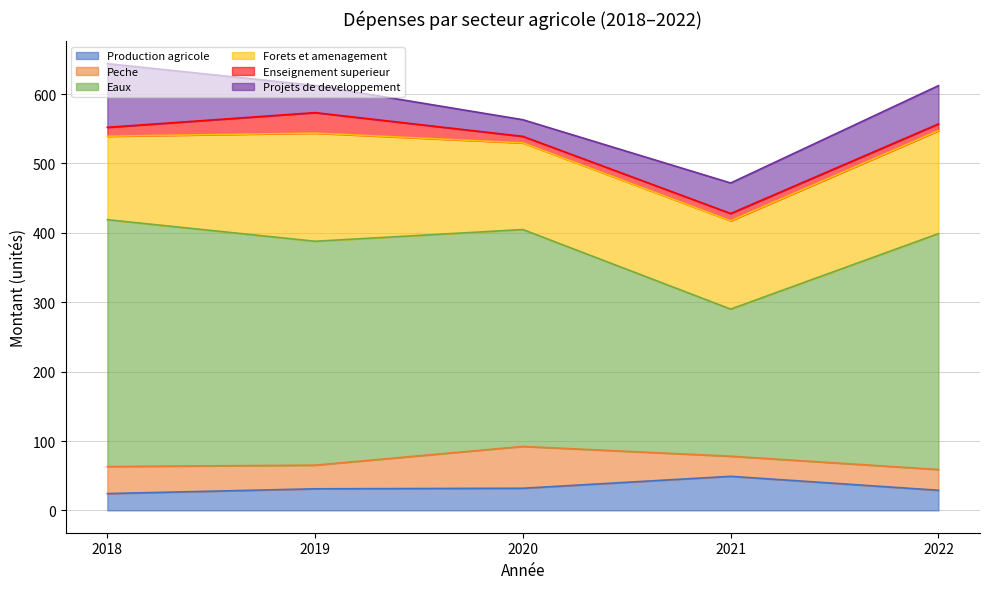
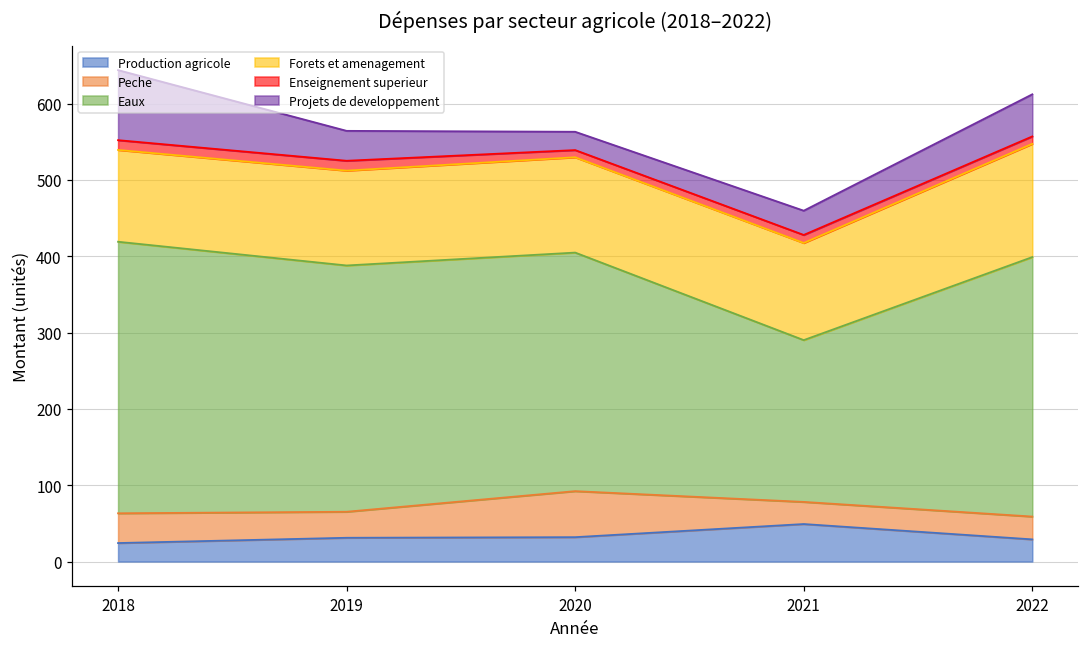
Forets et amenagement, 2019: 160 -> 120
Enseignement superieur, 2019: 30 -> 10
Projets de developpement, 2021: 40 -> 30
